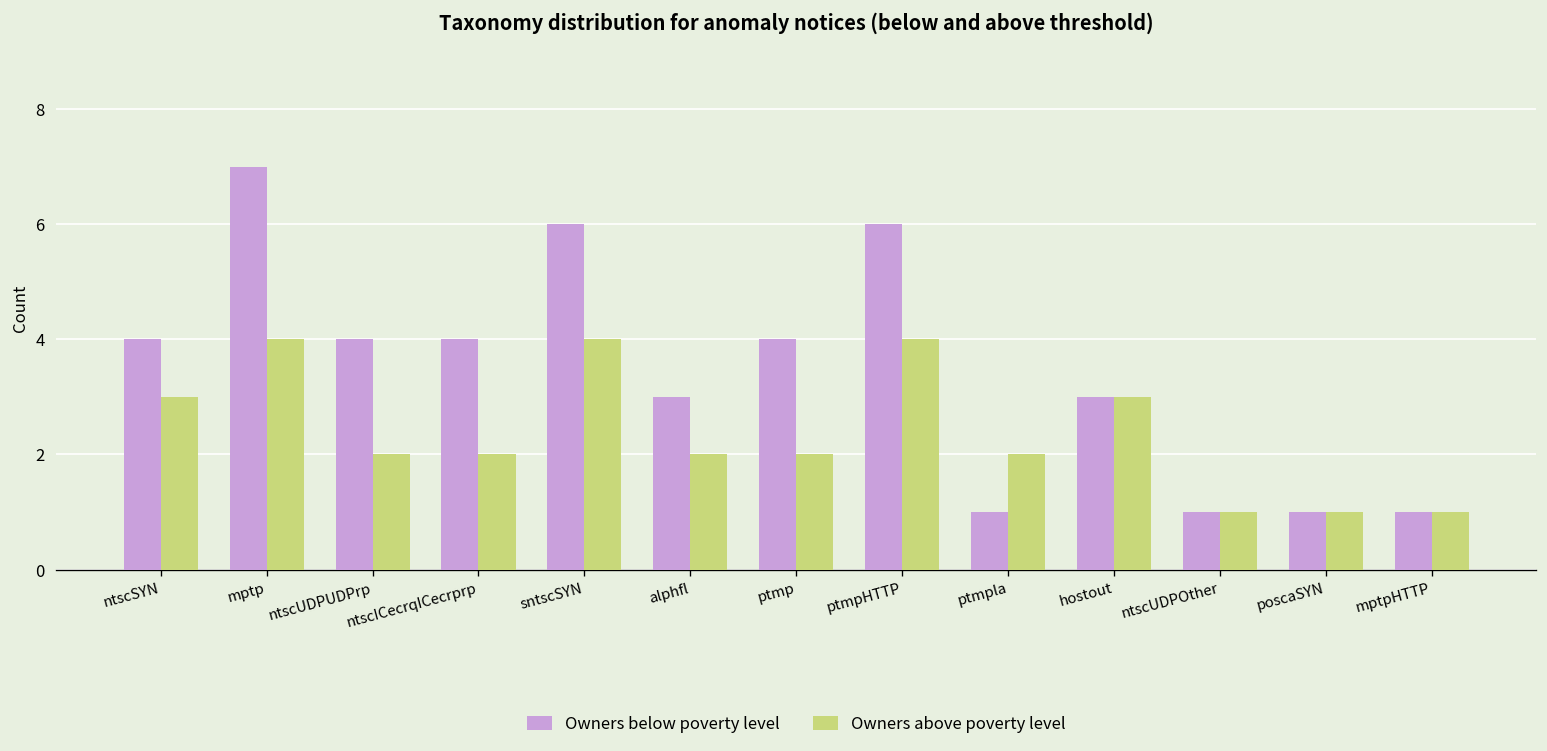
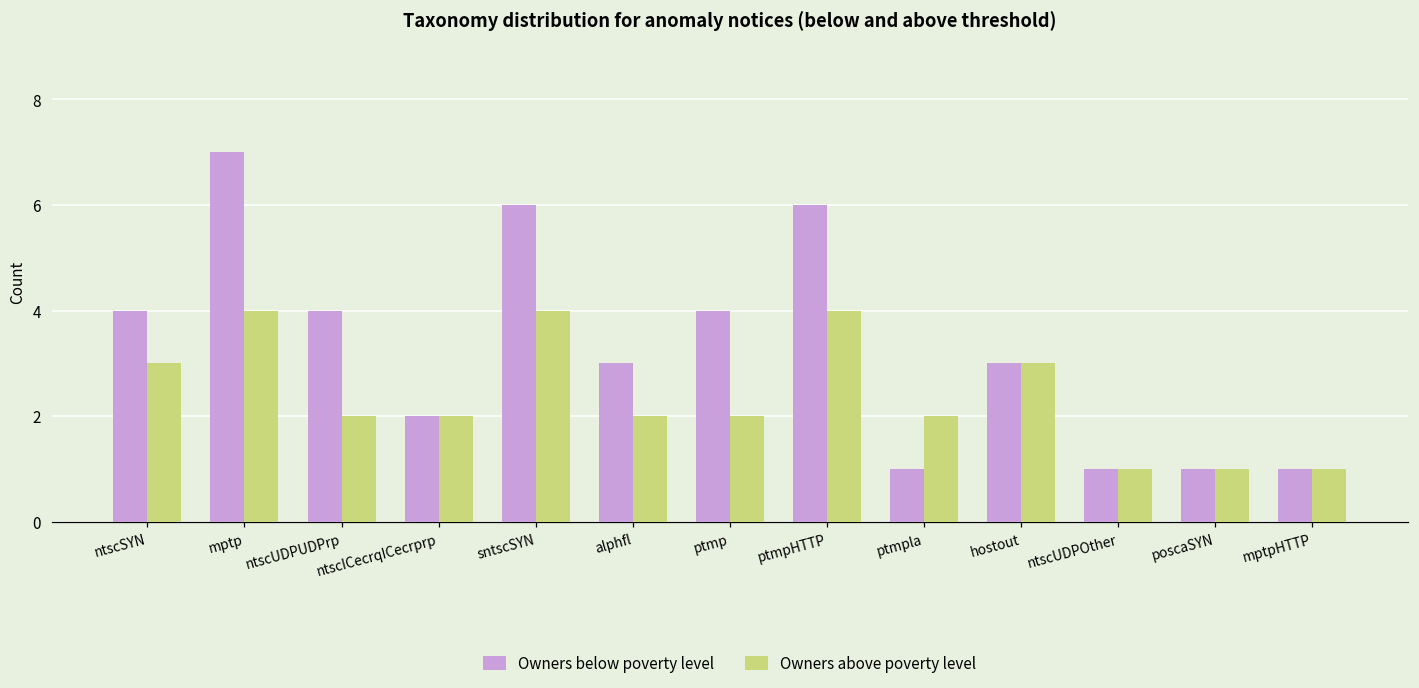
Owners below poverty level, ntscICecrqICecrprp: 4 -> 2
